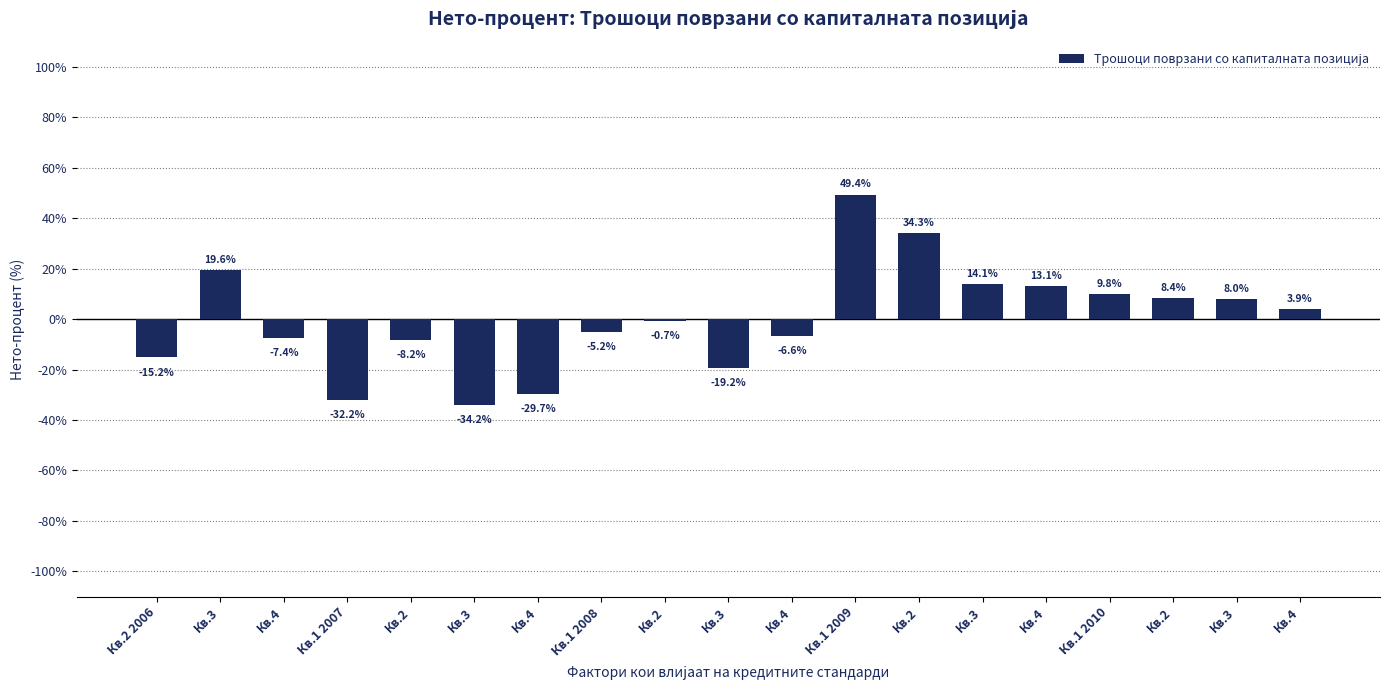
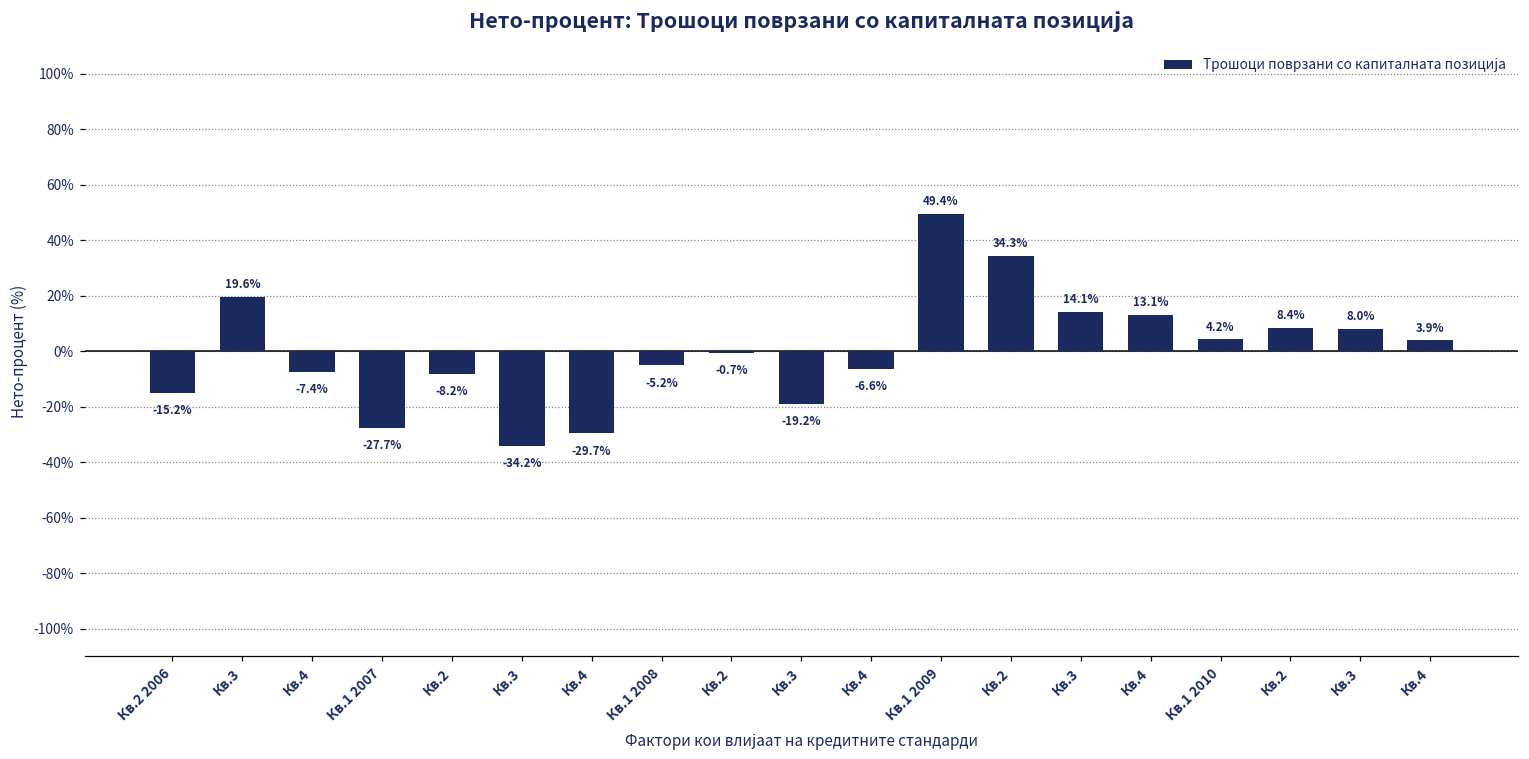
Кв.1 2007: -32.2% -> -27.7%
Кв.1 2010: 9.8% -> 4.2%
